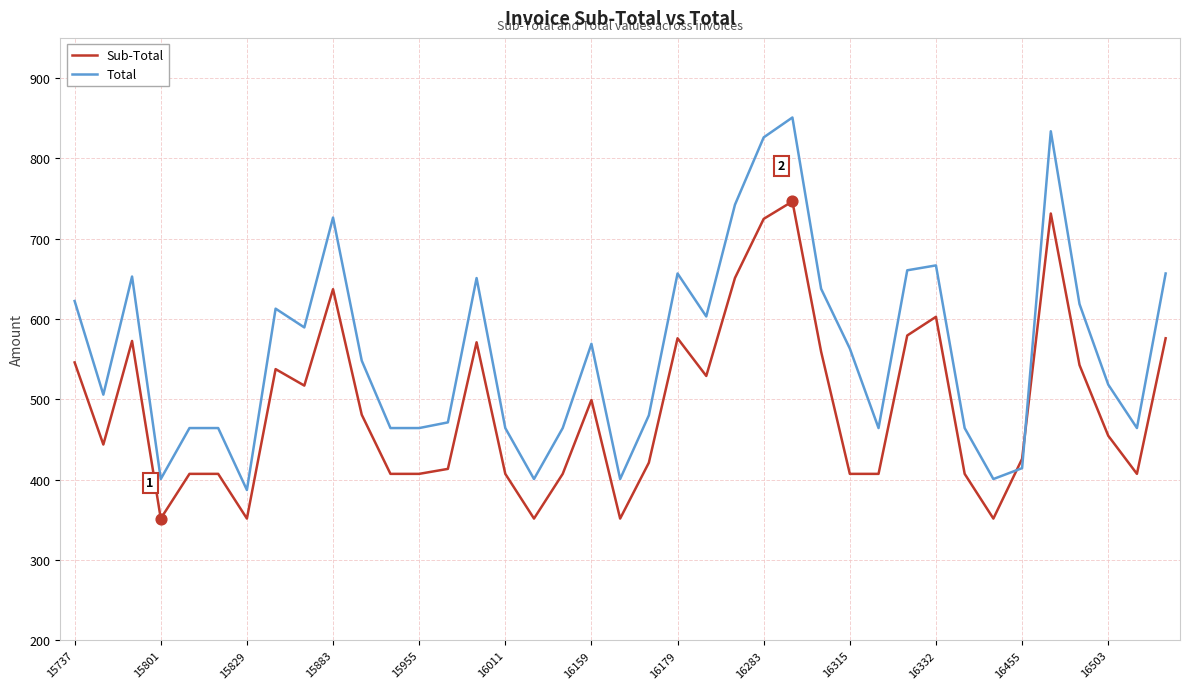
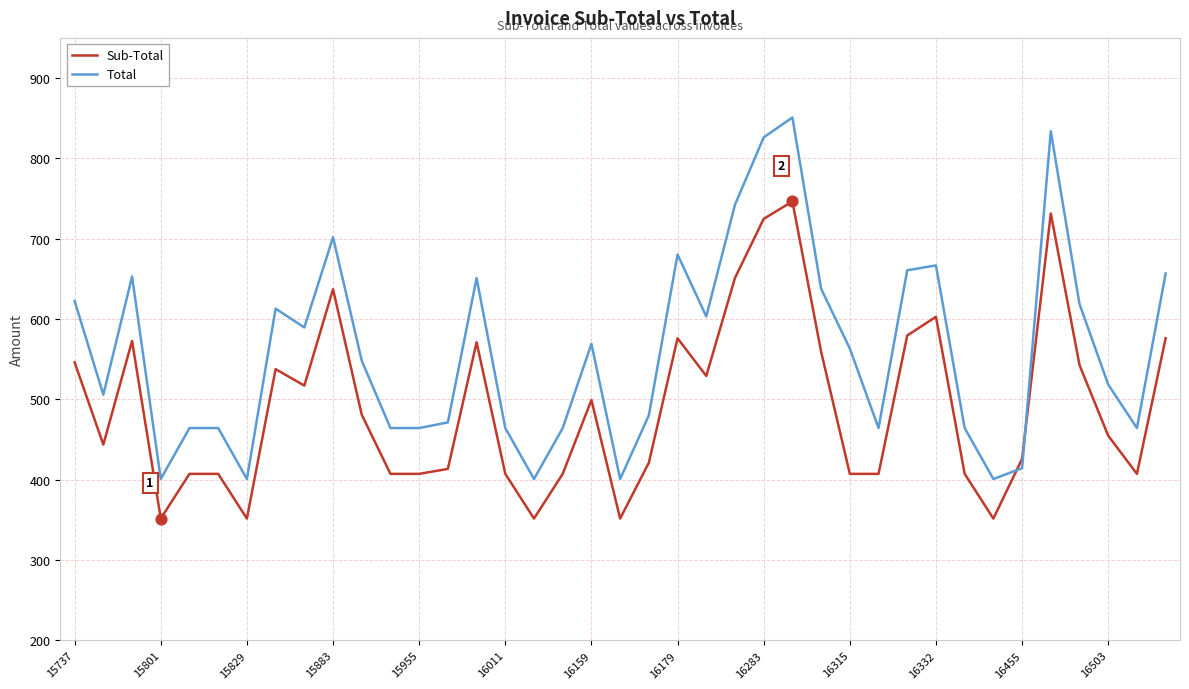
Total, 15829: 390 -> 400
Total, 15883: 730 -> 700
Total, 16179: 660 -> 680
